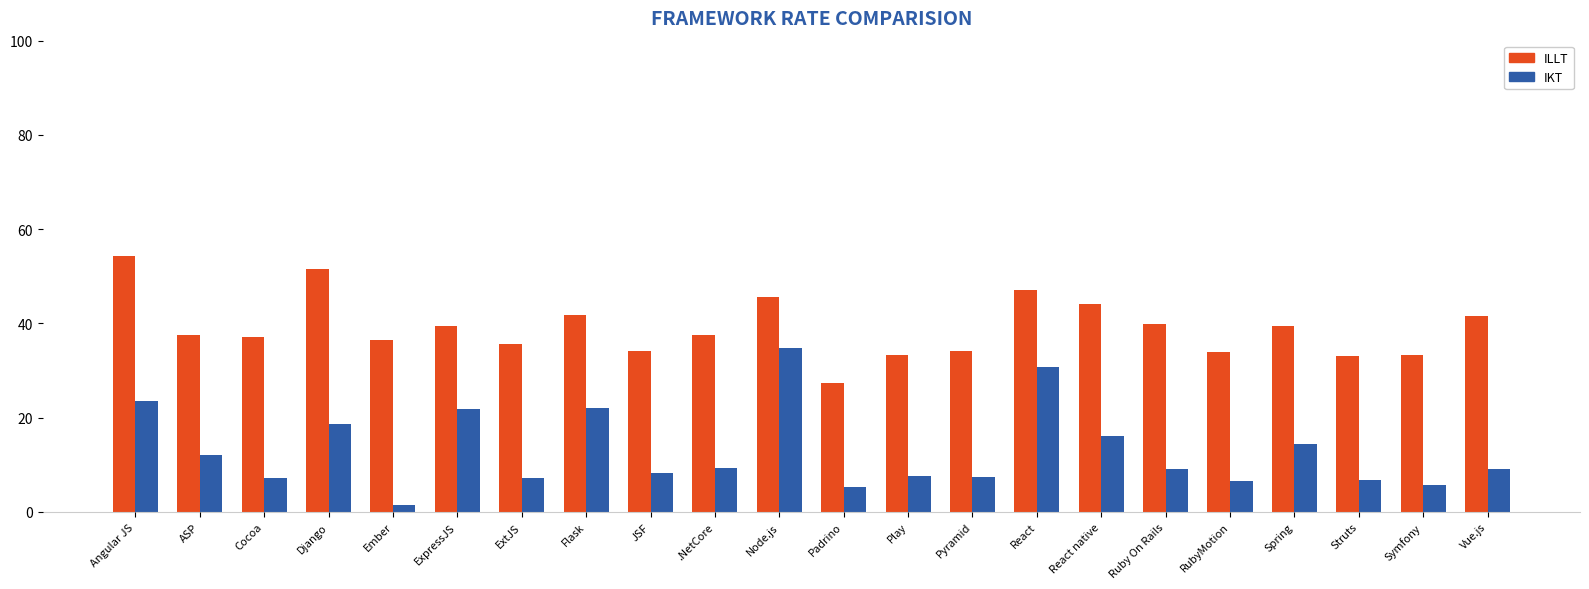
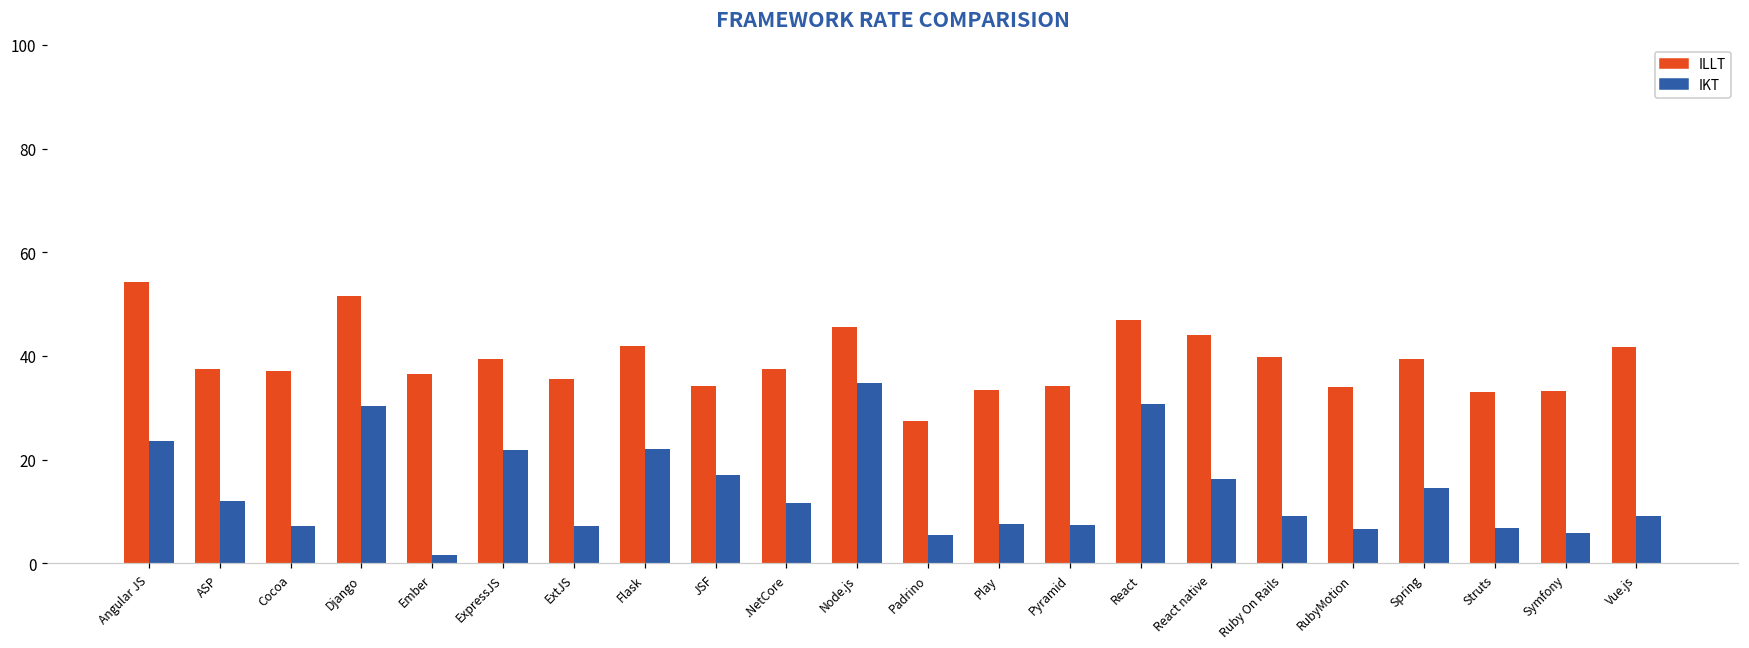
IKT, Django: 19 -> 30
IKT, JSF: 8 -> 17
IKT, .NetCore: 9 -> 12
